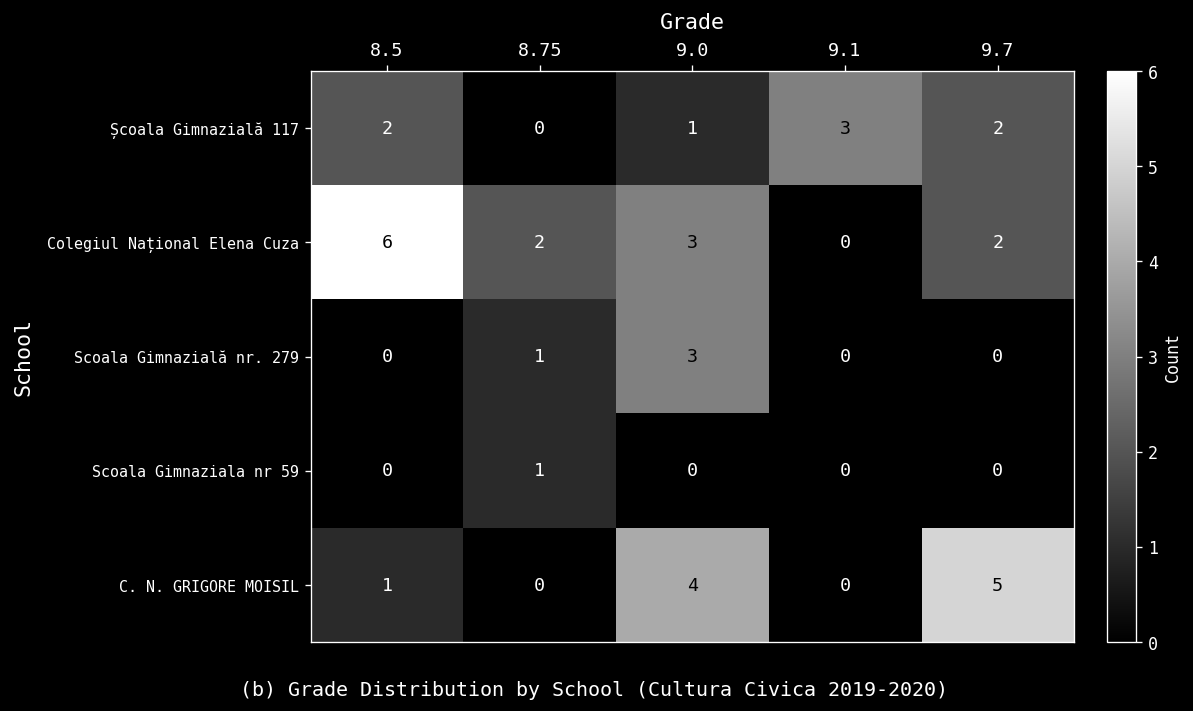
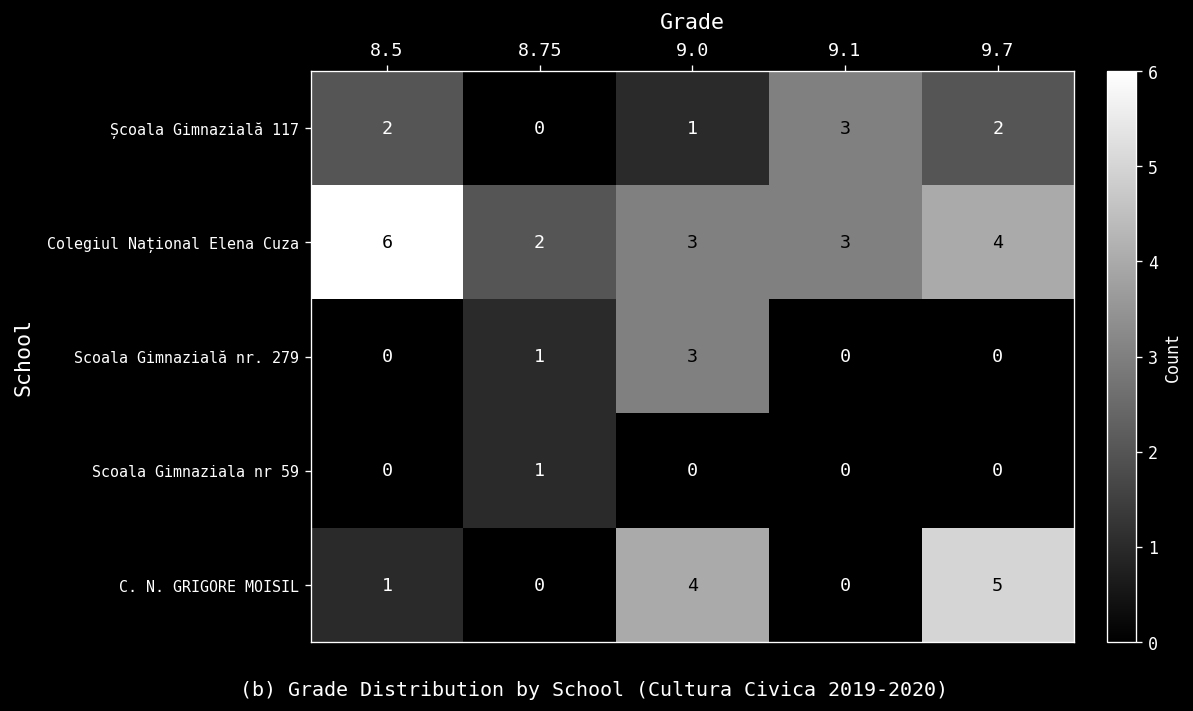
Colegiul Național Elena Cuza, 9.1: 0 -> 3
Colegiul Național Elena Cuza, 9.7: 2 -> 4
